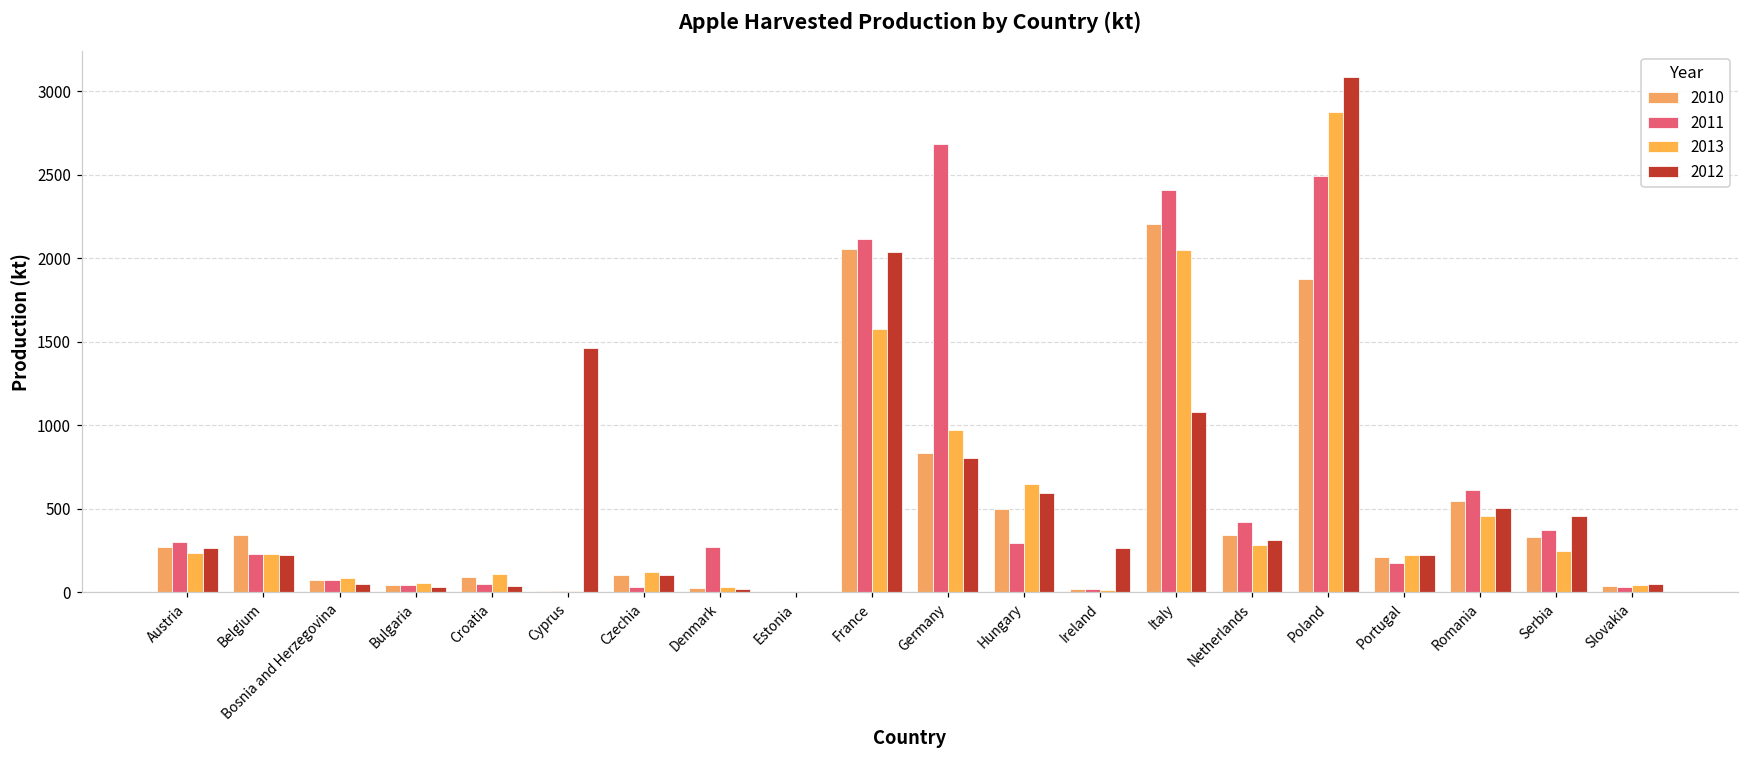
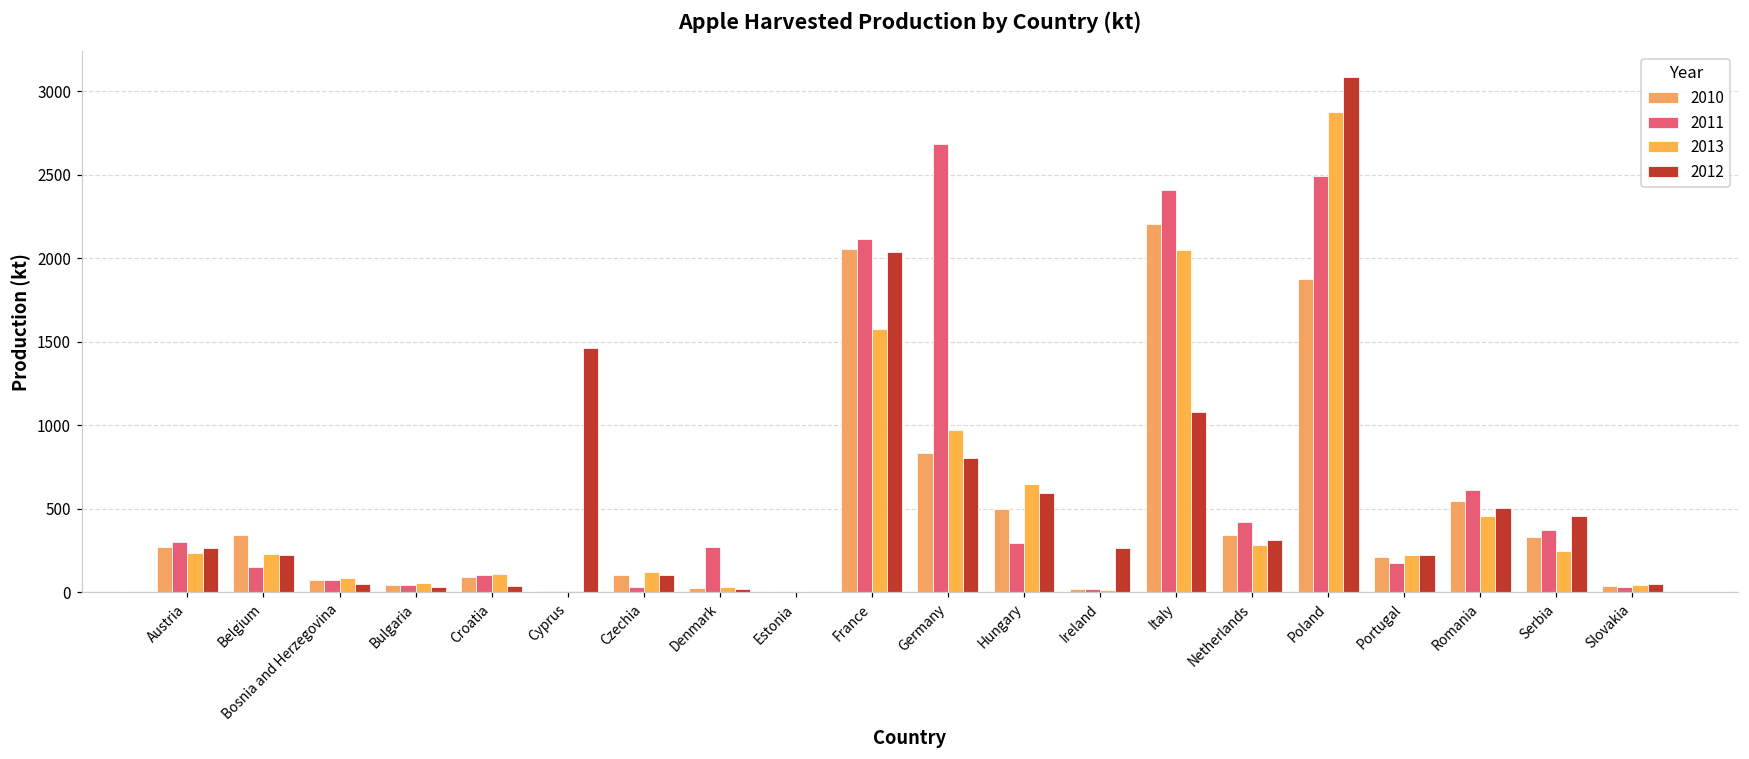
2011, Belgium: 230 -> 150
2011, Croatia: 50 -> 100
